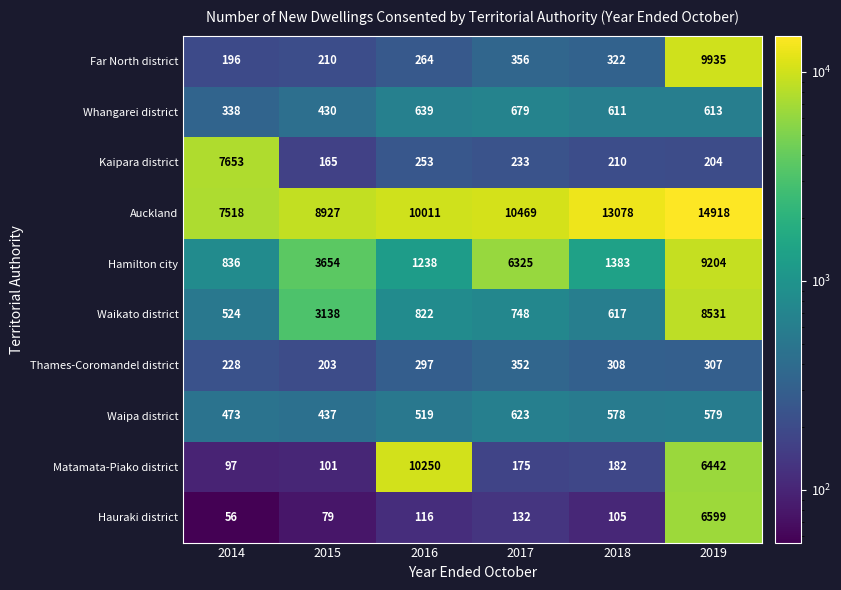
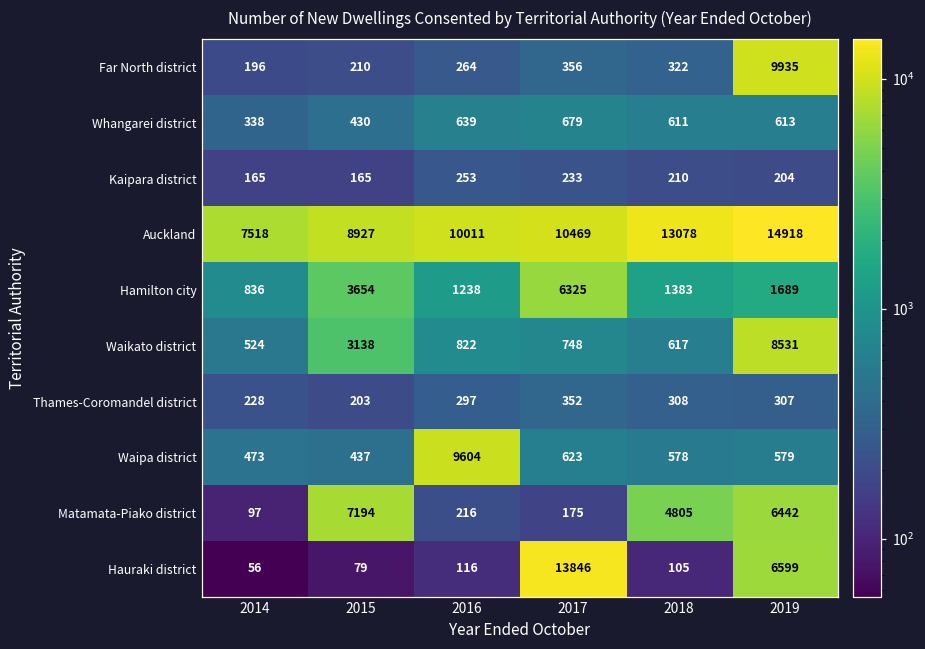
Kaipara district, 2014: 7653 -> 165
Hamilton city, 2019: 9204 -> 1689
Waipa district, 2016: 519 -> 9604
Matamata-Piako district, 2015: 101 -> 7194
Matamata-Piako district, 2016: 10250 -> 216
Matamata-Piako district, 2018: 182 -> 4805
Hauraki district, 2017: 132 -> 13846
